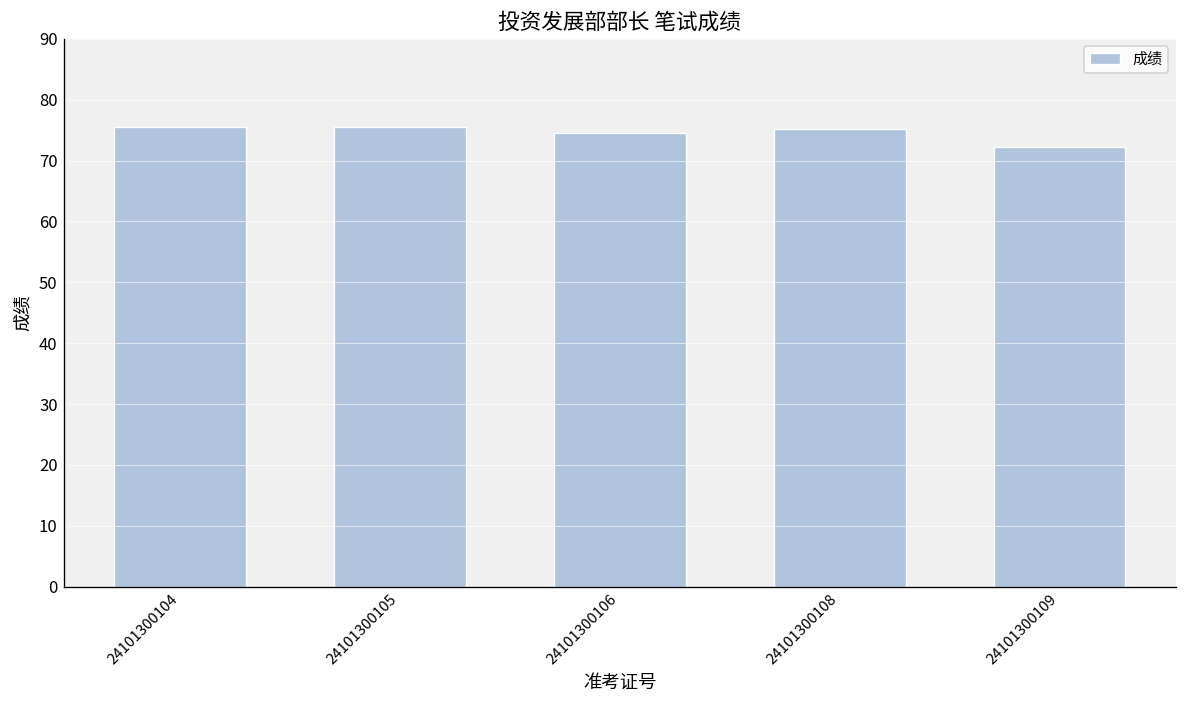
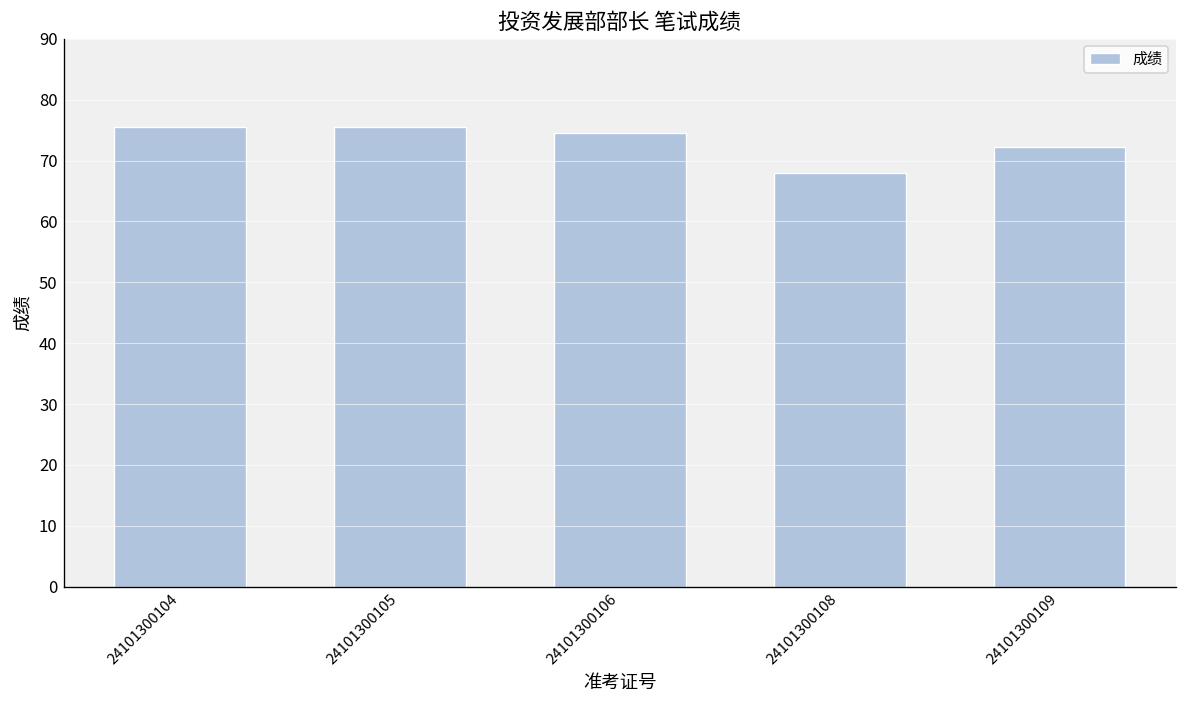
24101300108: 75 -> 68
